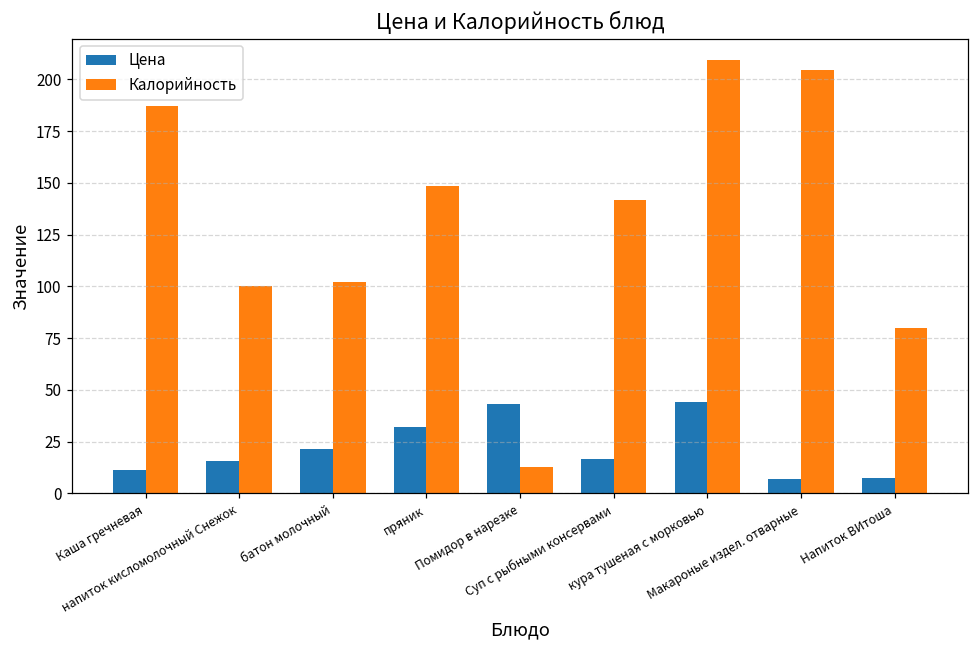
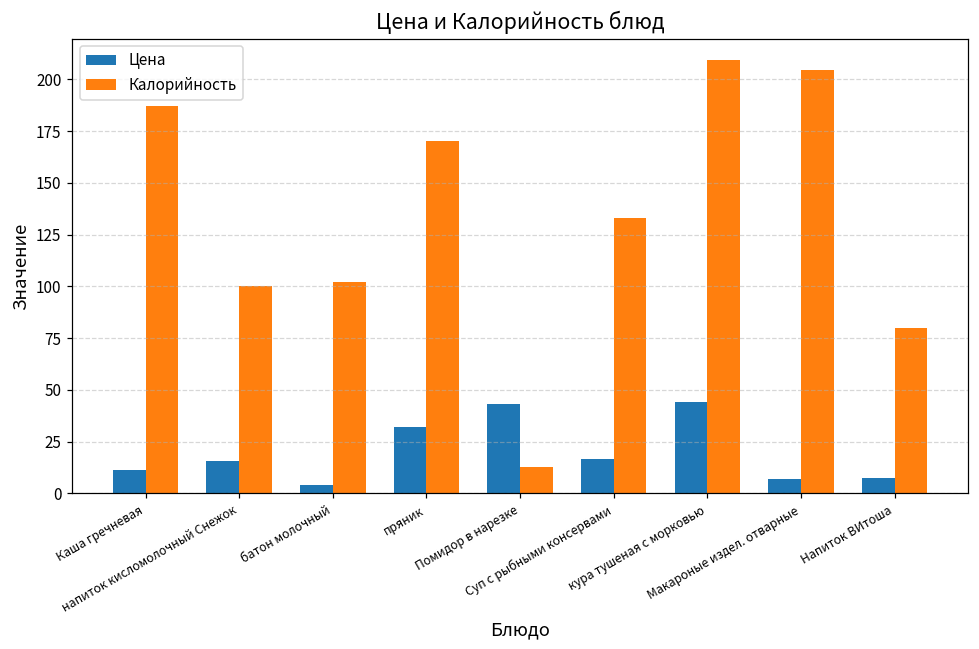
Цена, батон молочный: 22 -> 4
Калорийность, пряник: 149 -> 170
Калорийность, Суп с рыбными консервами: 142 -> 133
